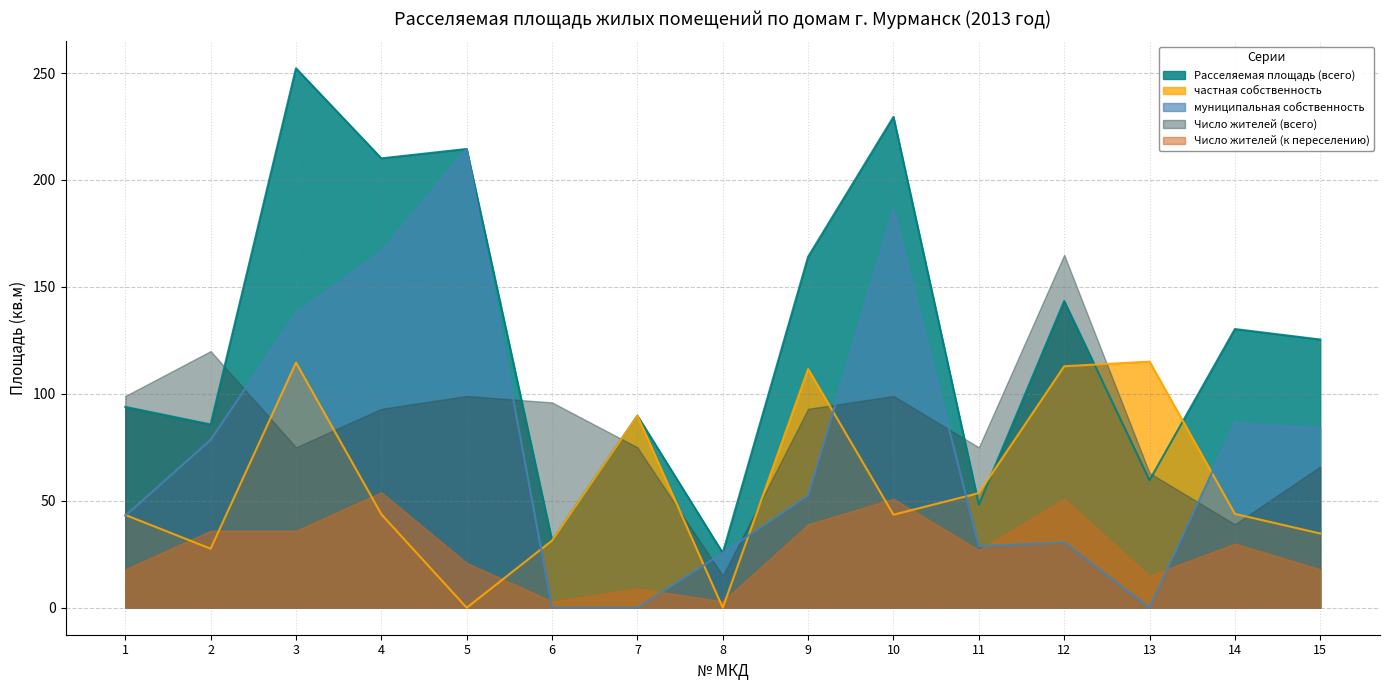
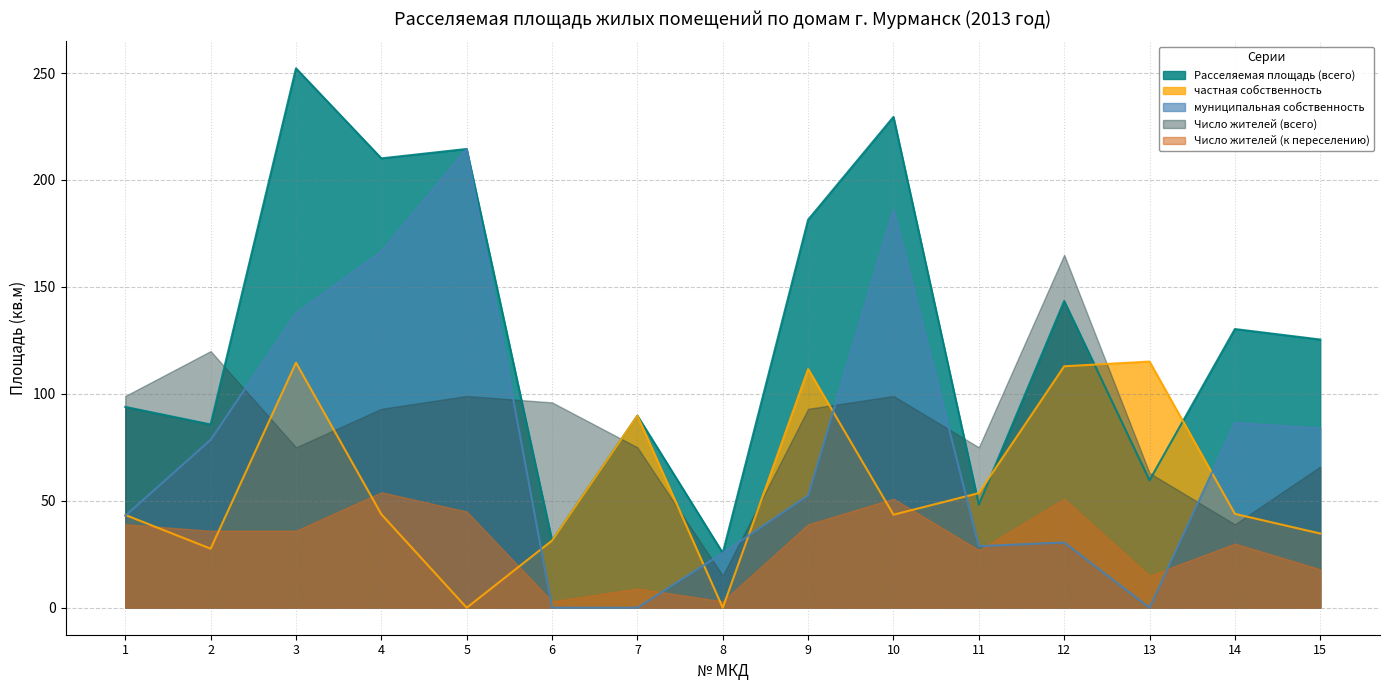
Число жителей (к переселению), 1: 18 -> 39
Число жителей (к переселению), 5: 21 -> 45
Расселяемая площадь (всего), 9: 164 -> 181
